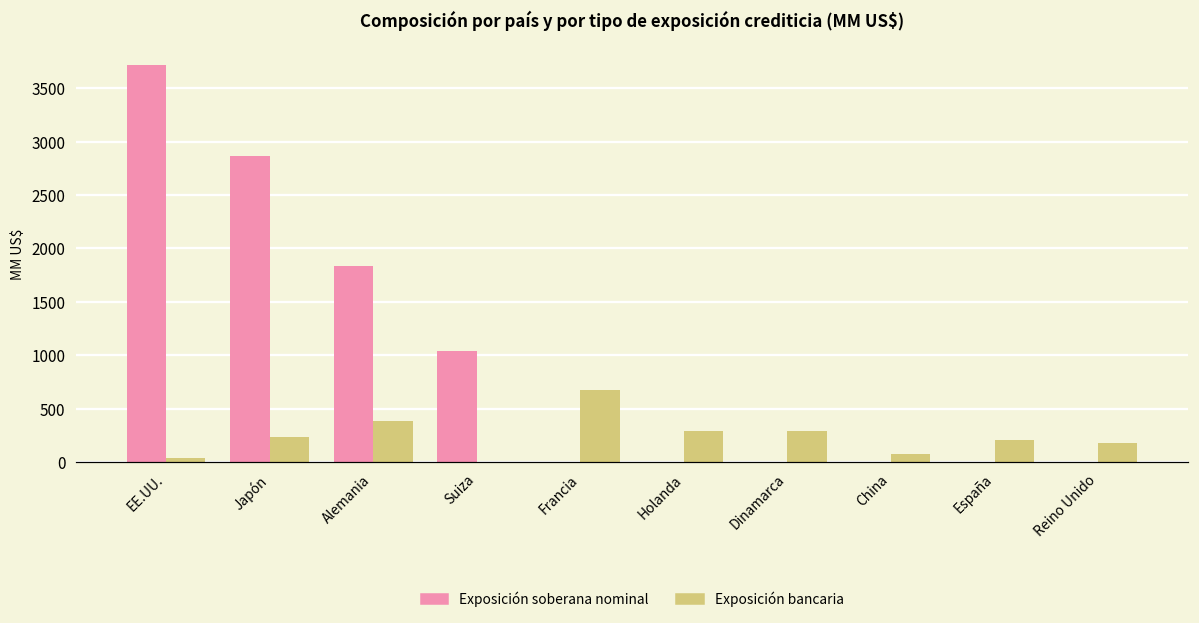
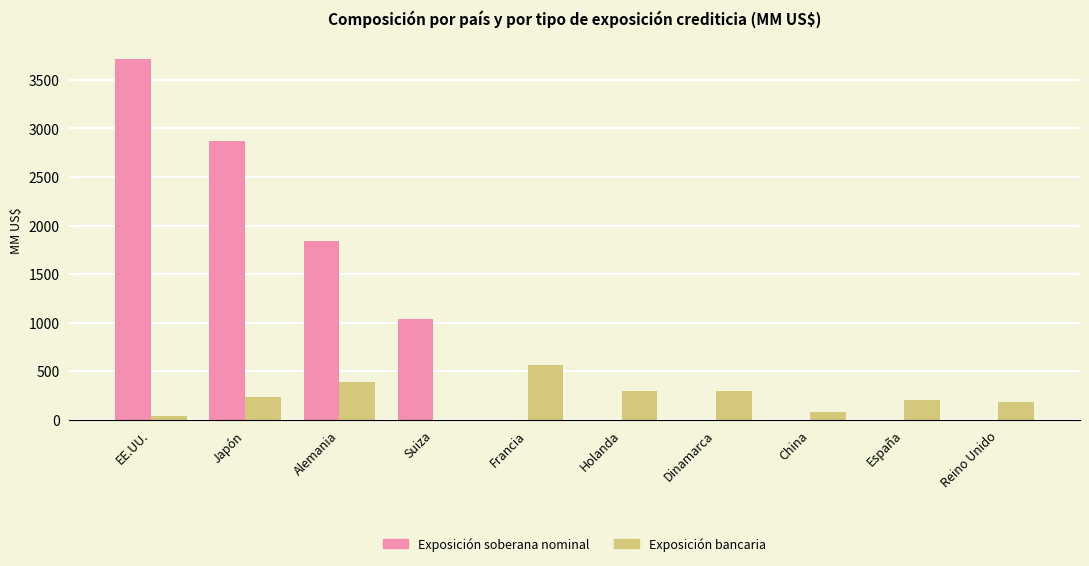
Exposición bancaria, Francia: 700 -> 600
